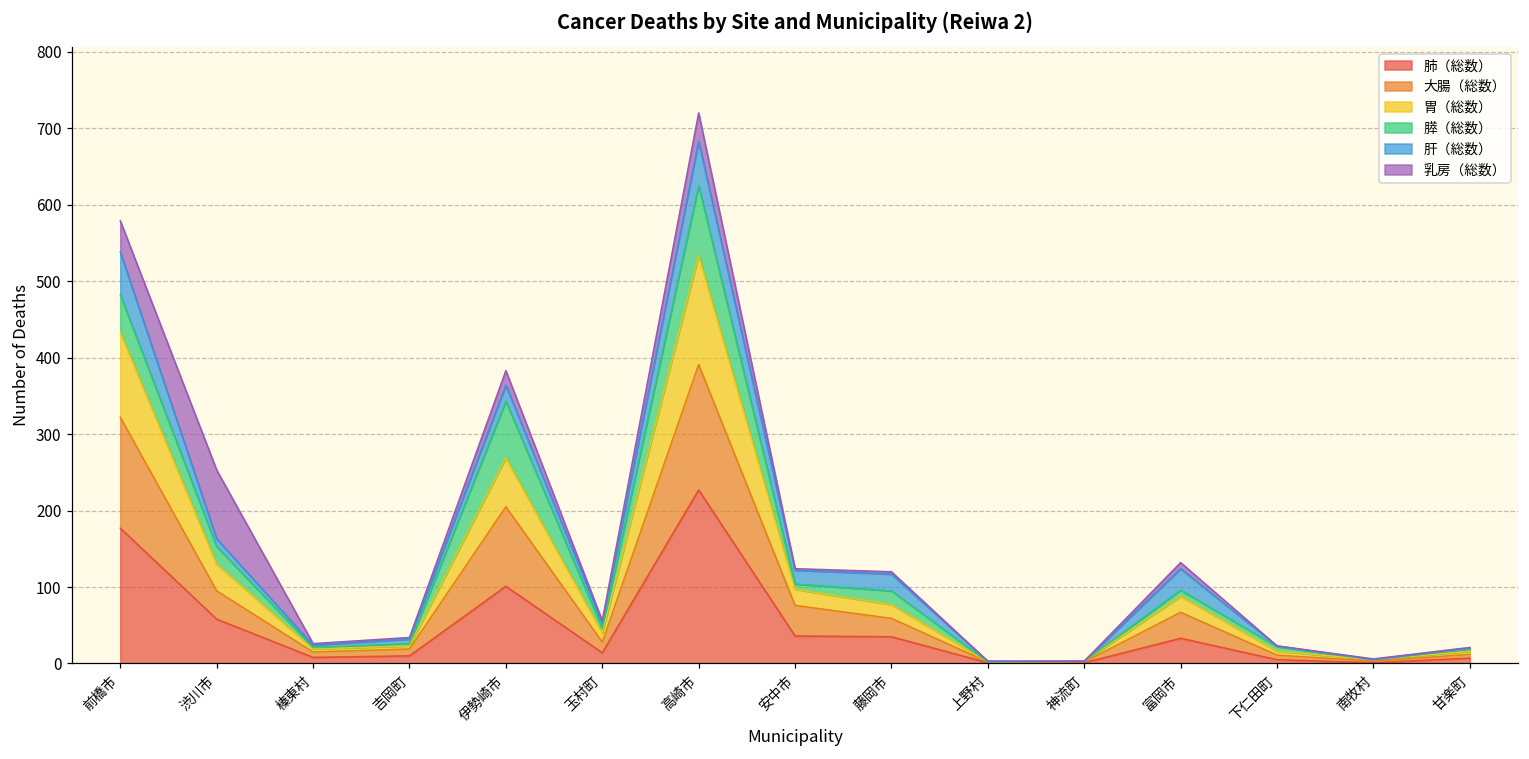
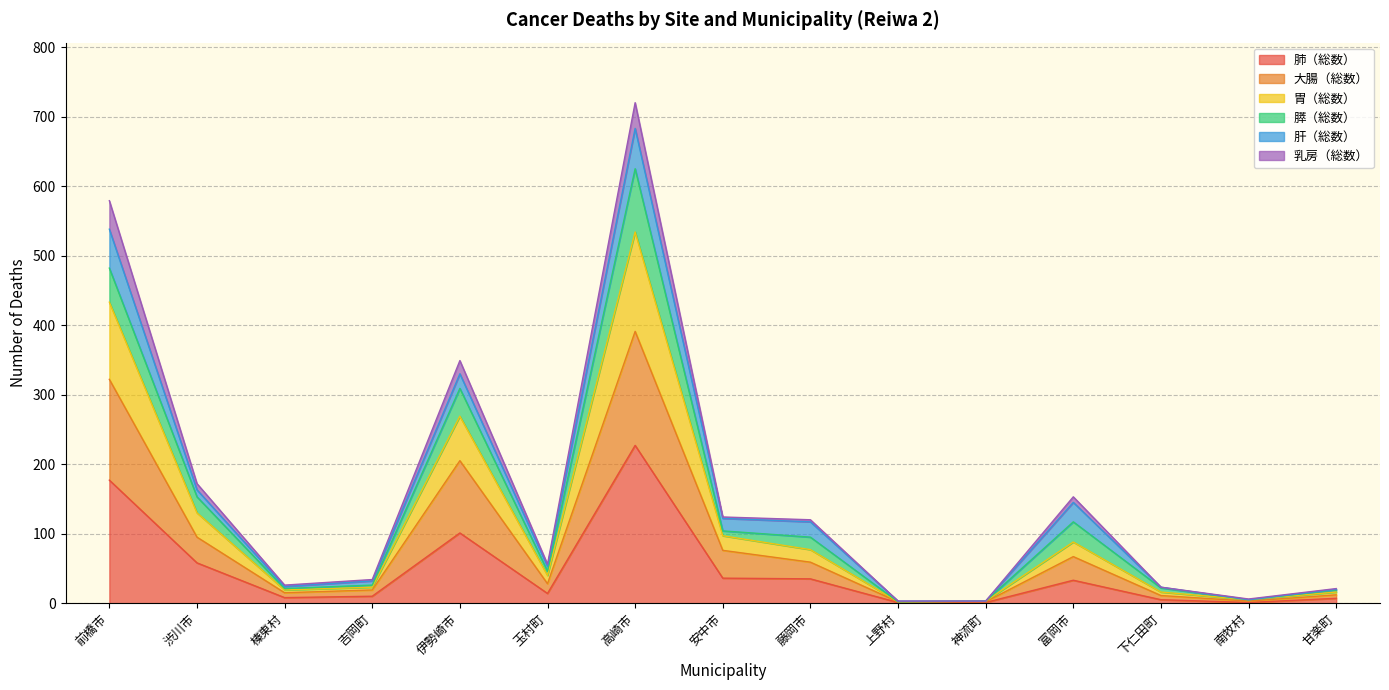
乳房（総数）, 渋川市: 90 -> 10
膵（総数）, 伊勢崎市: 70 -> 40
膵（総数）, 富岡市: 10 -> 30
